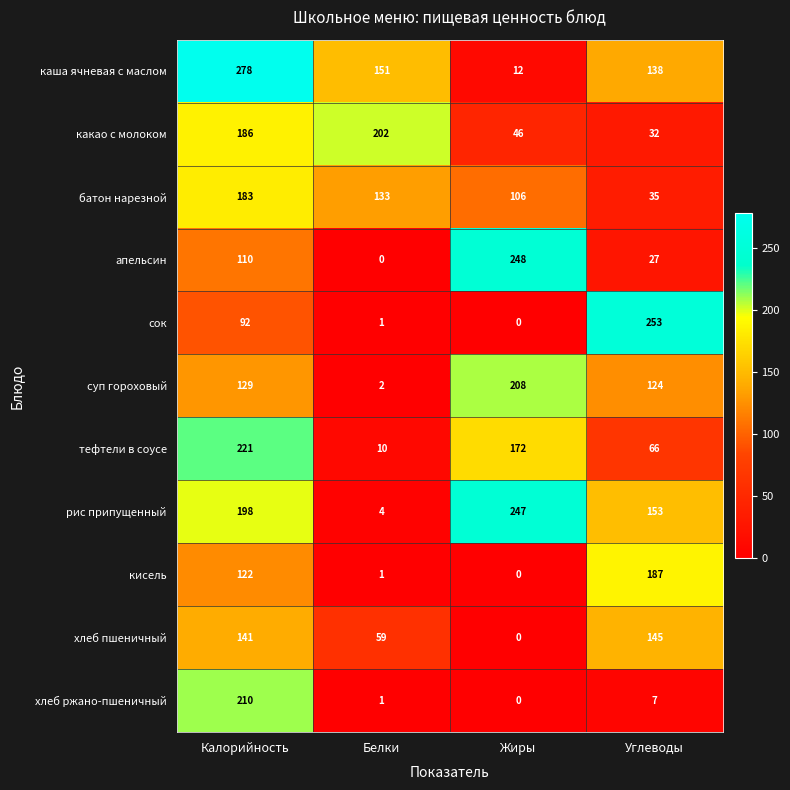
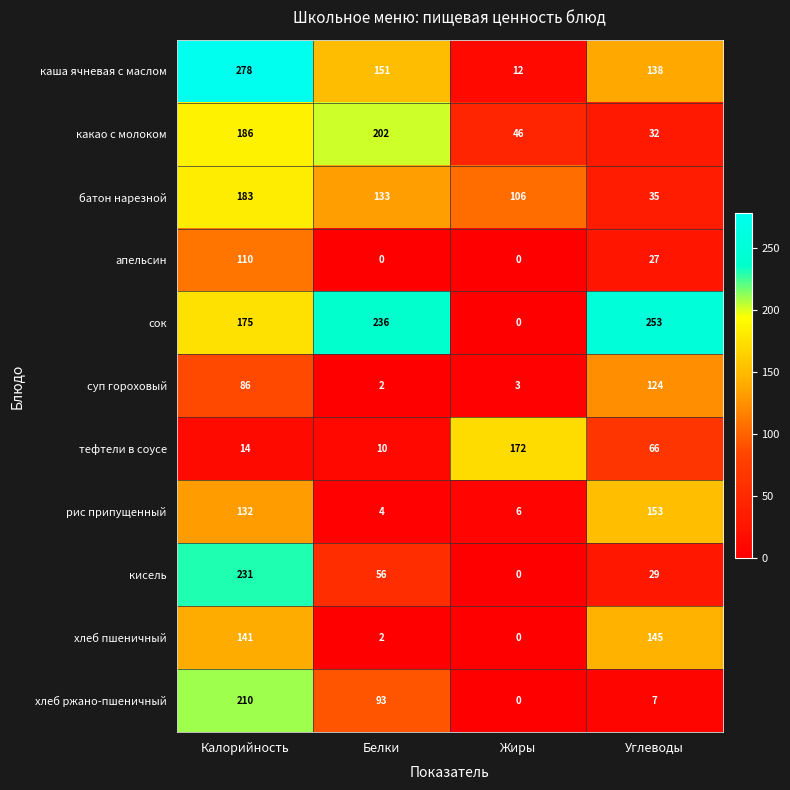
апельсин, Жиры: 248 -> 0
сок, Калорийность: 92 -> 175
сок, Белки: 1 -> 236
суп гороховый, Калорийность: 129 -> 86
суп гороховый, Жиры: 208 -> 3
тефтели в соусе, Калорийность: 221 -> 14
рис припущенный, Калорийность: 198 -> 132
рис припущенный, Жиры: 247 -> 6
кисель, Калорийность: 122 -> 231
кисель, Белки: 1 -> 56
кисель, Углеводы: 187 -> 29
хлеб пшеничный, Белки: 59 -> 2
хлеб ржано-пшеничный, Белки: 1 -> 93
